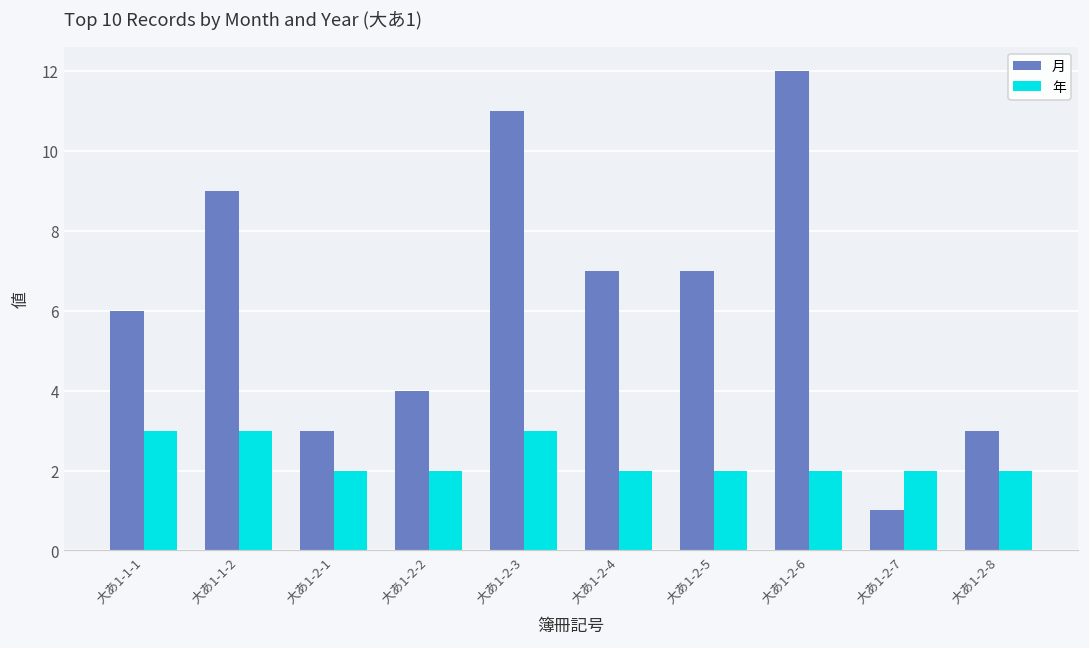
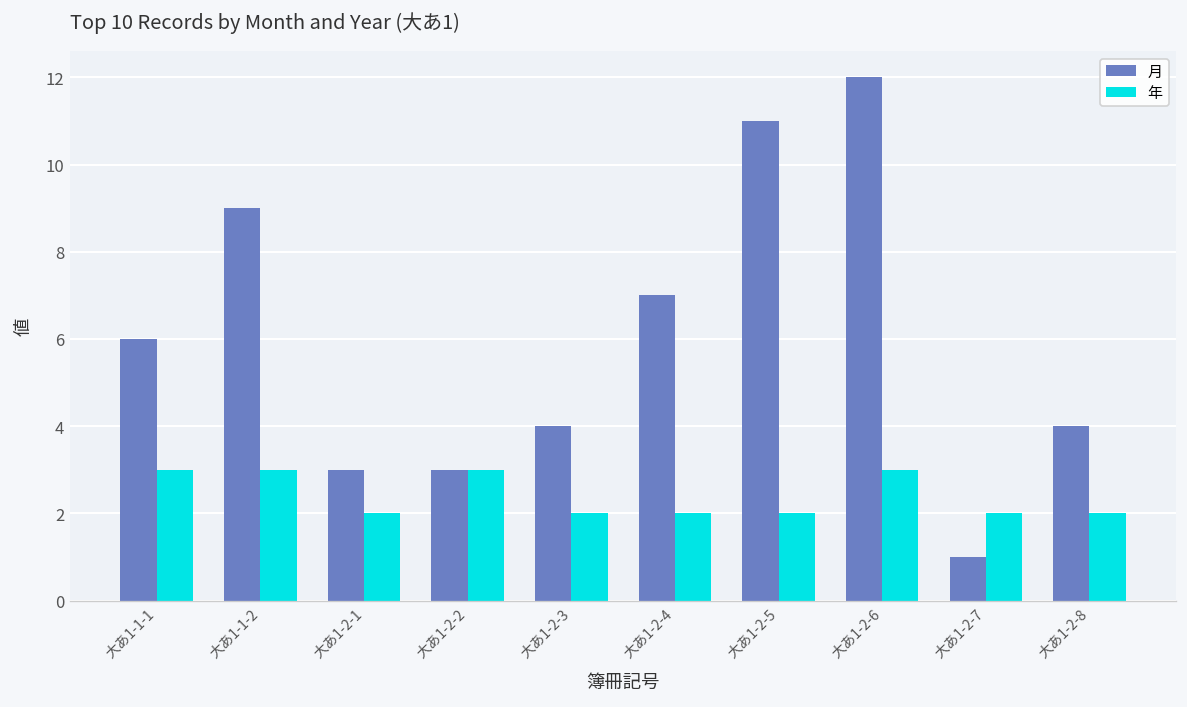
月, 大あ1-2-2: 4 -> 3
年, 大あ1-2-2: 2 -> 3
月, 大あ1-2-3: 11 -> 4
年, 大あ1-2-3: 3 -> 2
月, 大あ1-2-5: 7 -> 11
年, 大あ1-2-6: 2 -> 3
月, 大あ1-2-8: 3 -> 4
